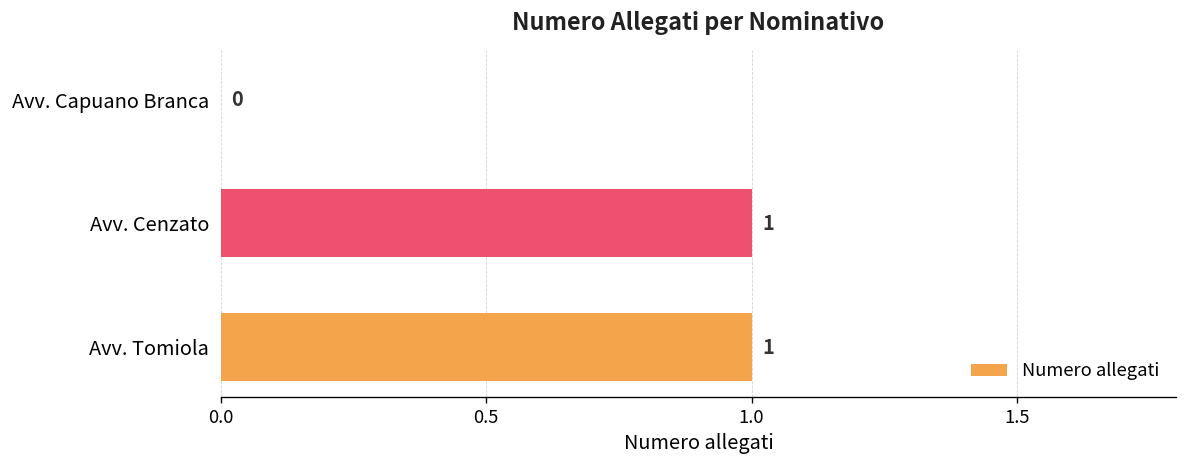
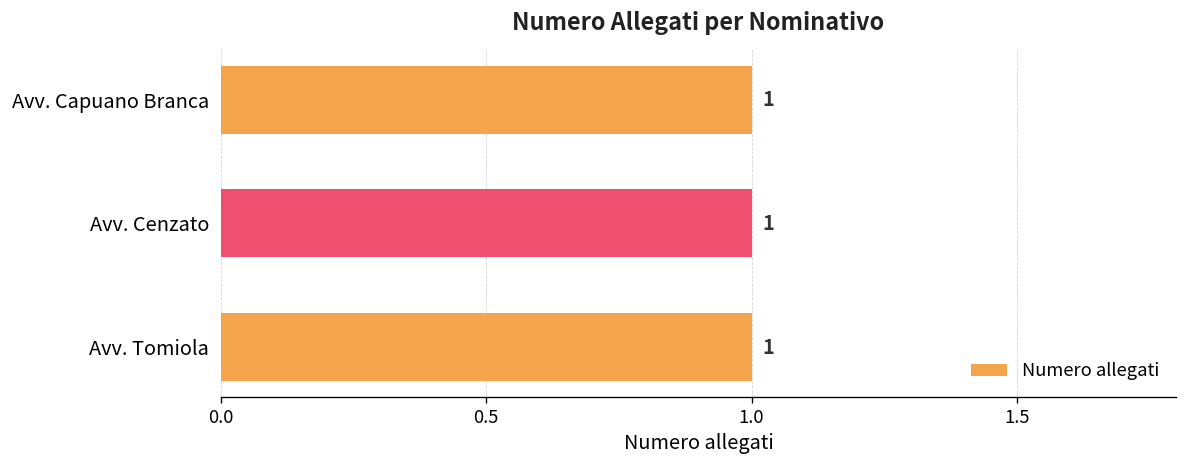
Avv. Capuano Branca: 0 -> 1
